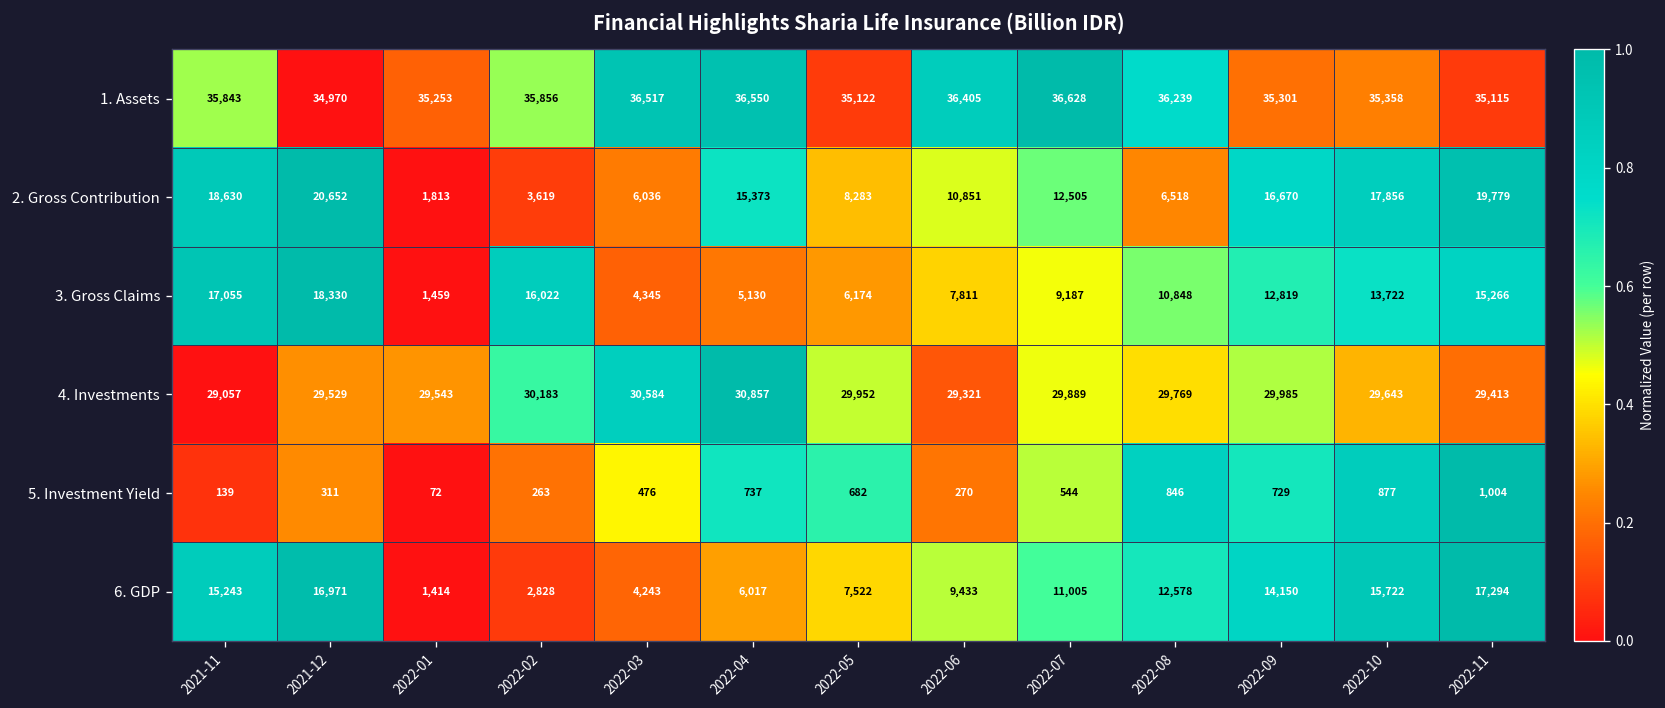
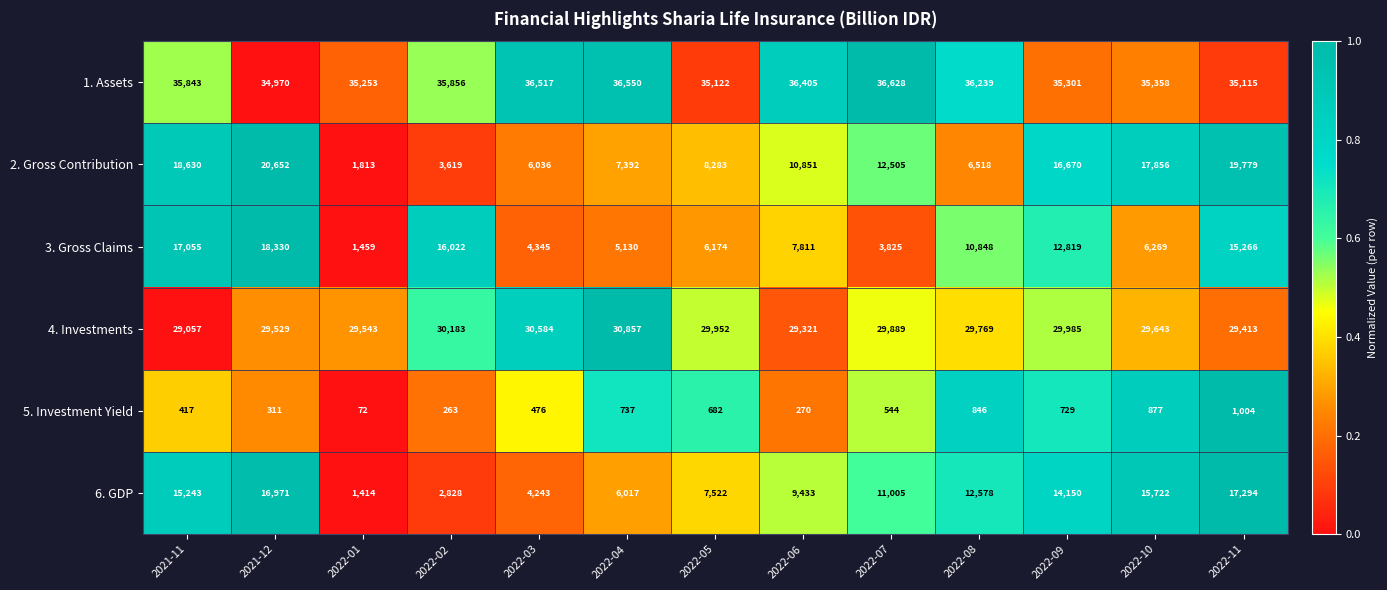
2. Gross Contribution, 2022-04: 15,373 -> 7,392
3. Gross Claims, 2022-07: 9,187 -> 3,825
3. Gross Claims, 2022-10: 13,722 -> 6,269
5. Investment Yield, 2021-11: 139 -> 417
